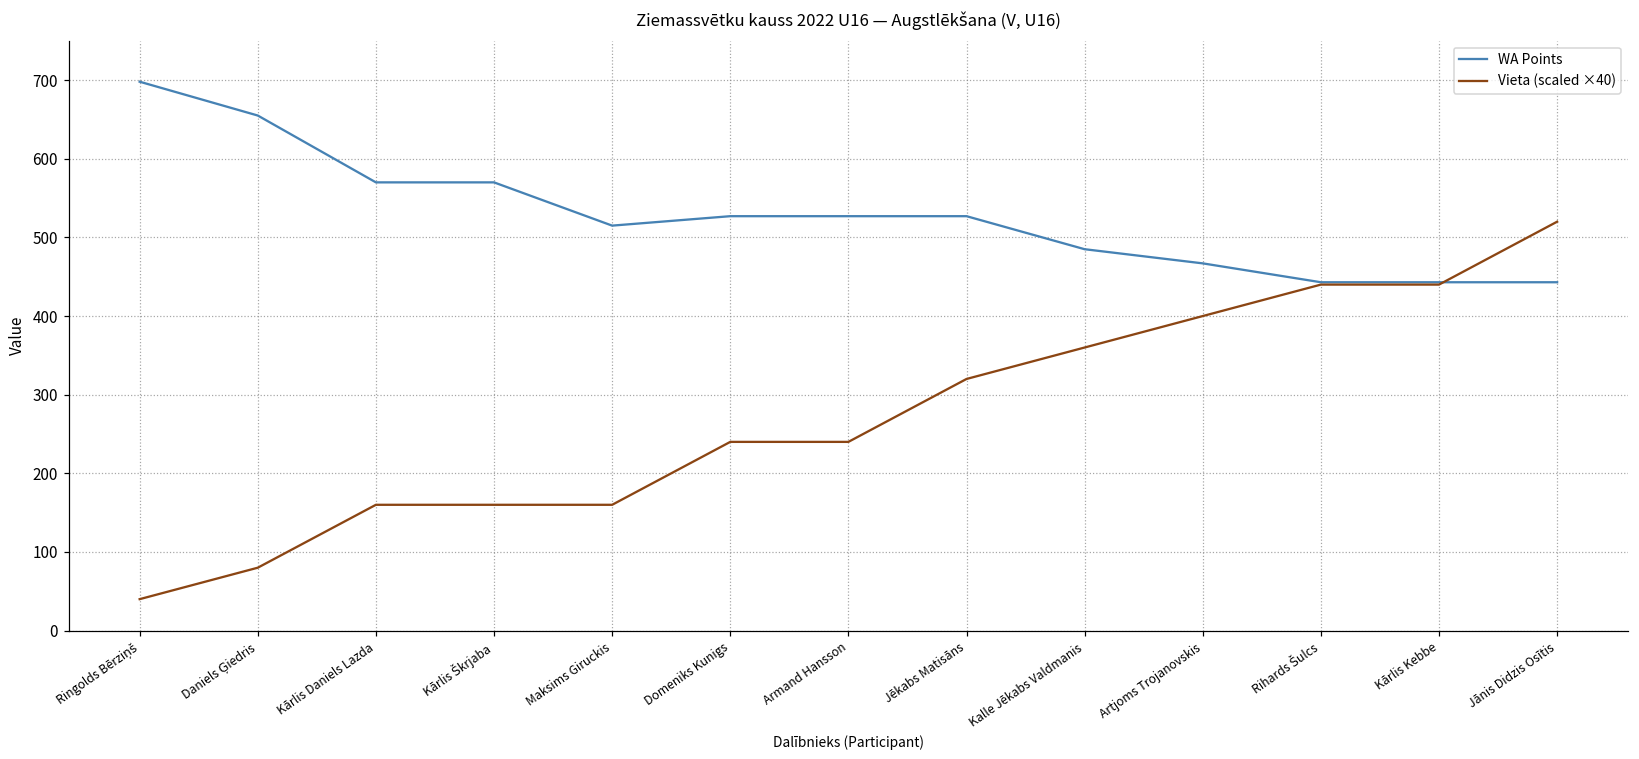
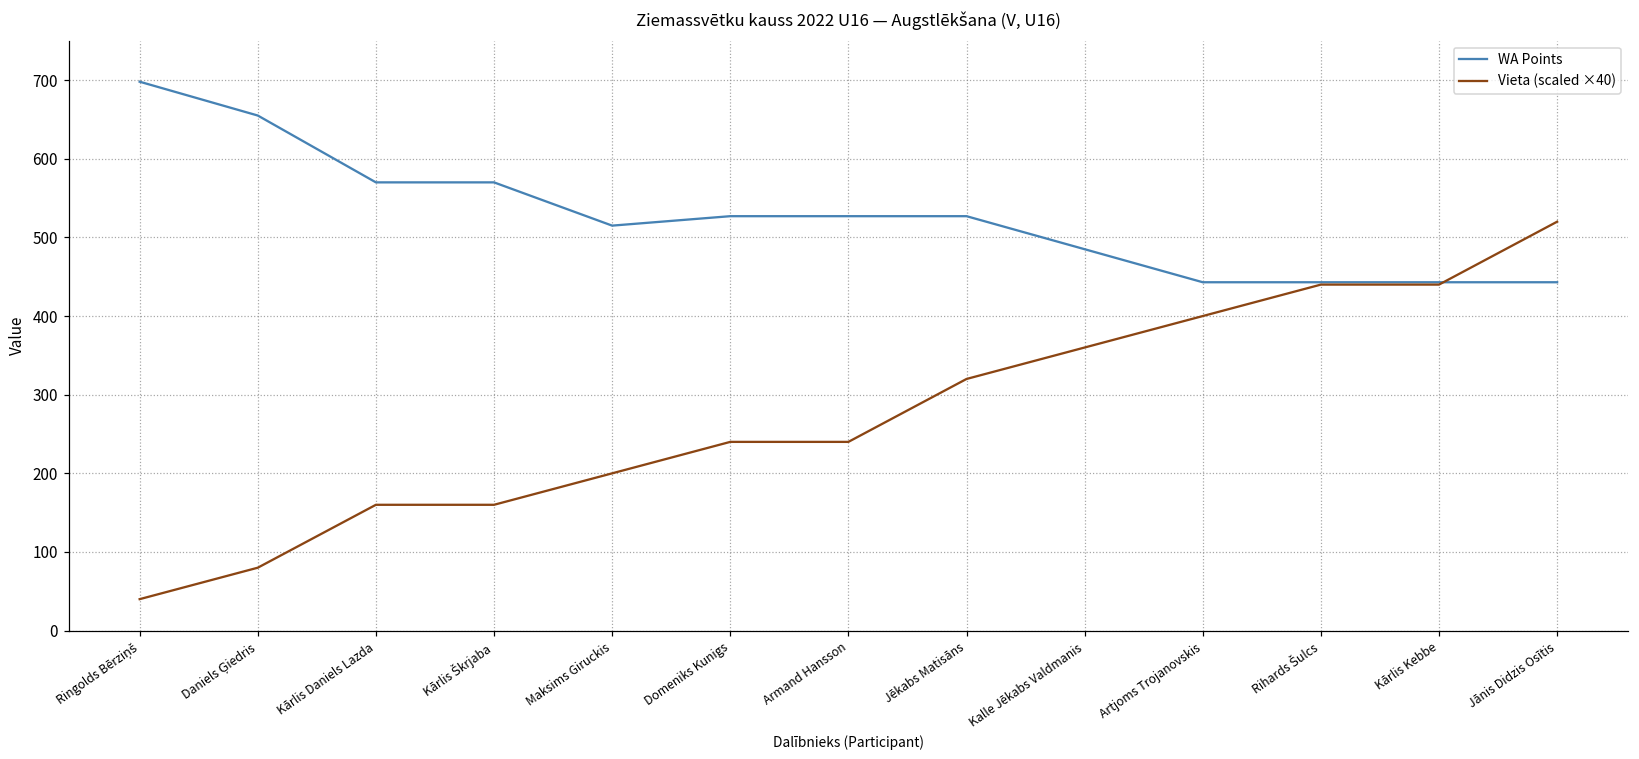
Vieta (scaled ×40), Maksims Giruckis: 160 -> 200
WA Points, Artjoms Trojanovskis: 470 -> 440
